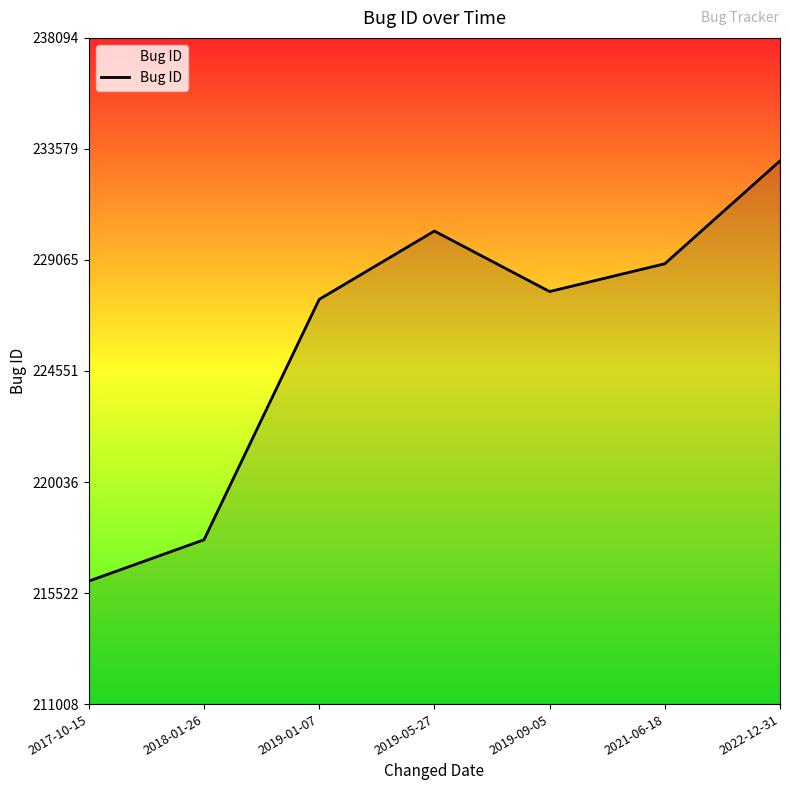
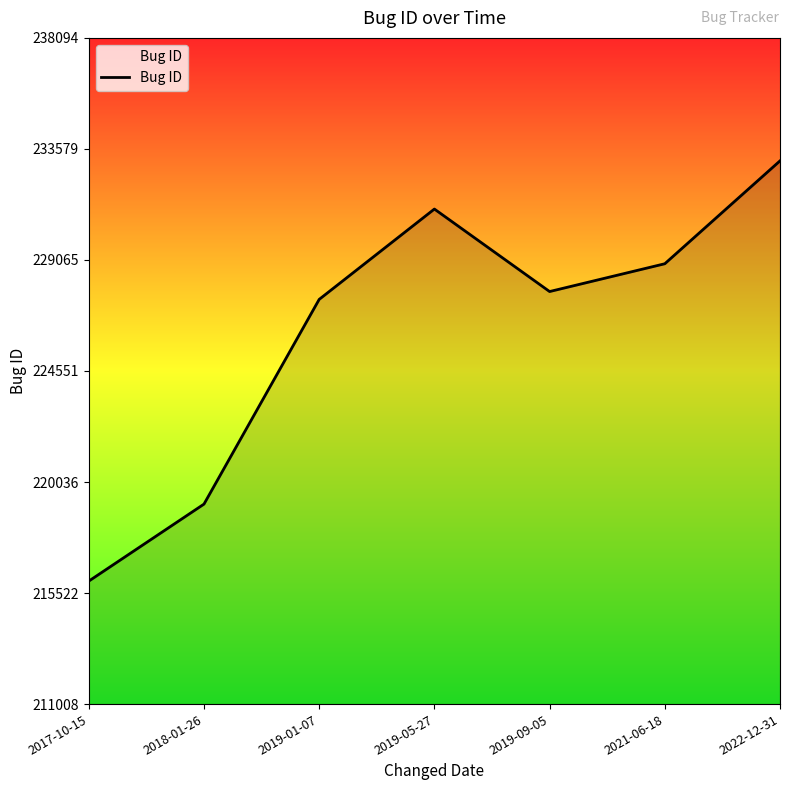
2018-01-26: 217700 -> 219100
2019-05-27: 230200 -> 231100
